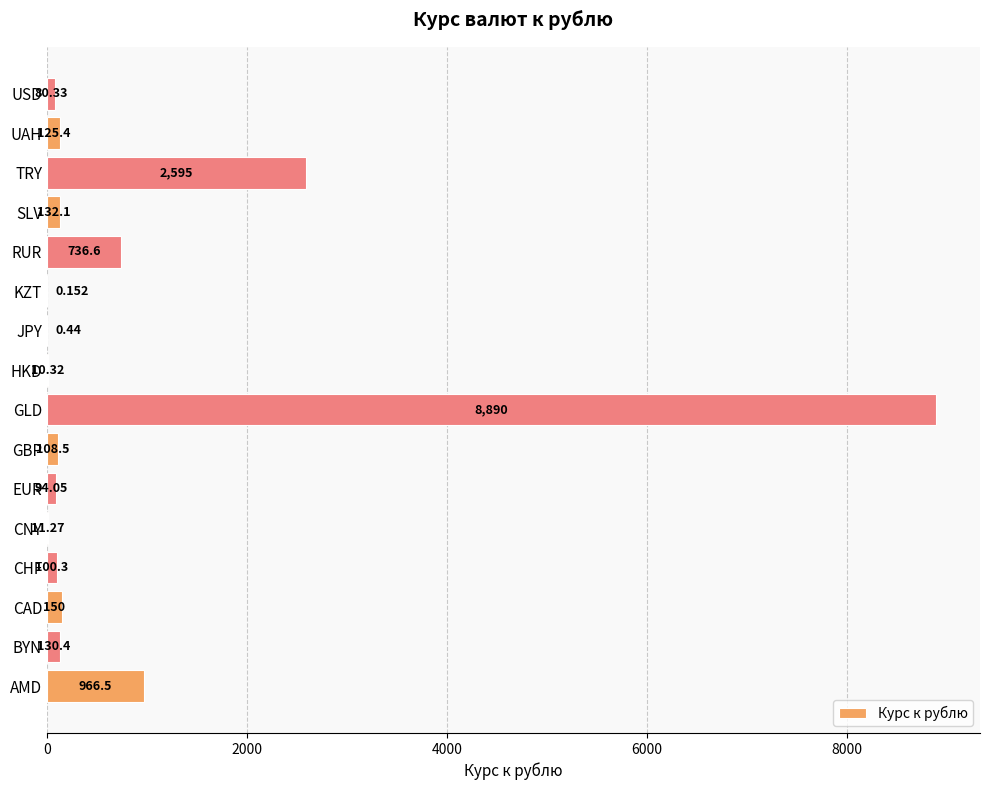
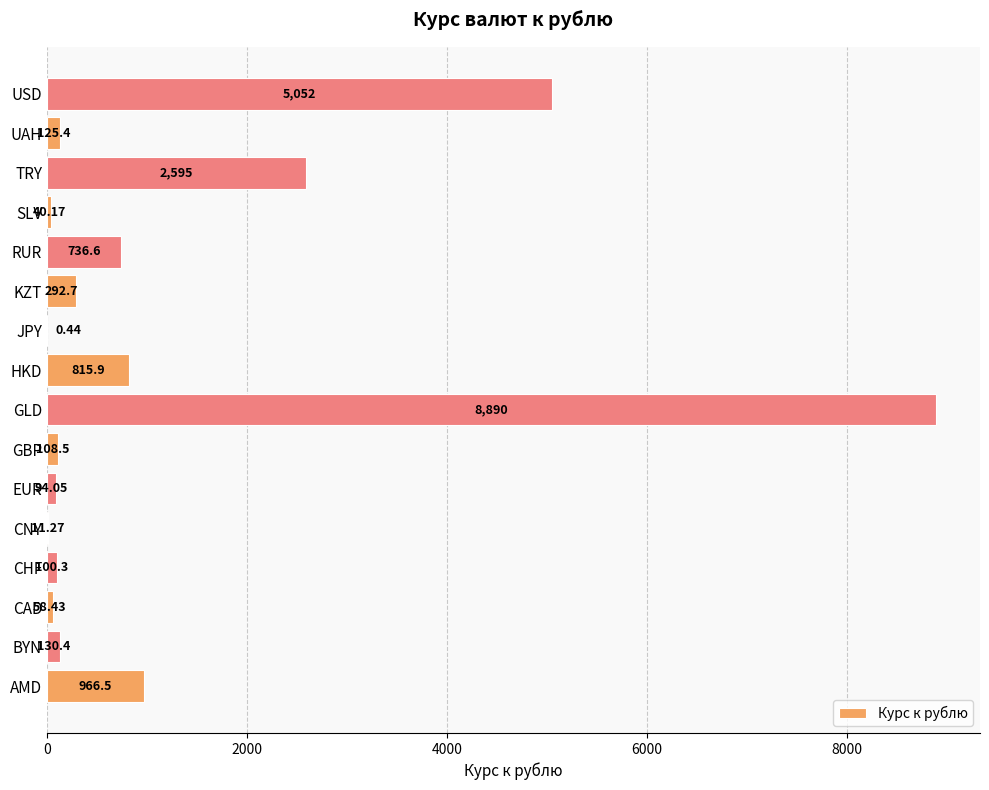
USD: 80.33 -> 5,052
SLV: 132.1 -> 40.17
KZT: 0.152 -> 292.7
HKD: 10.32 -> 815.9
CAD: 150 -> 58.43
